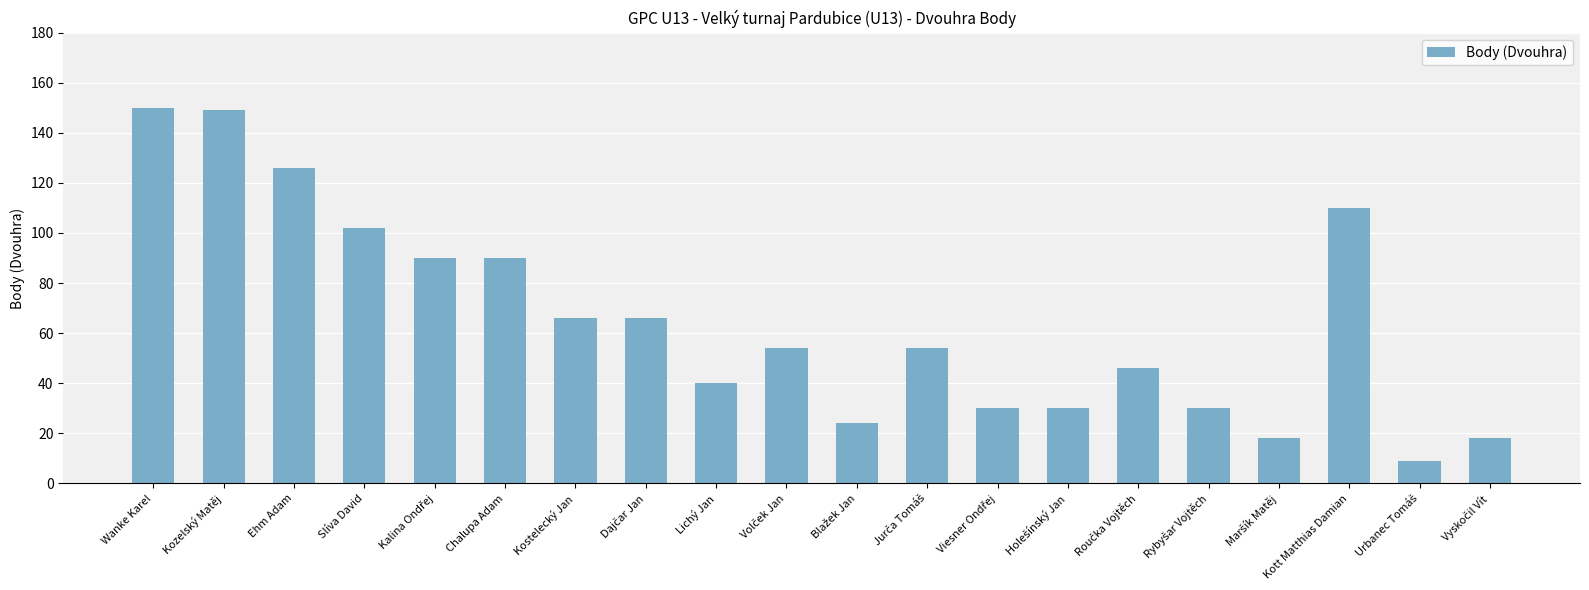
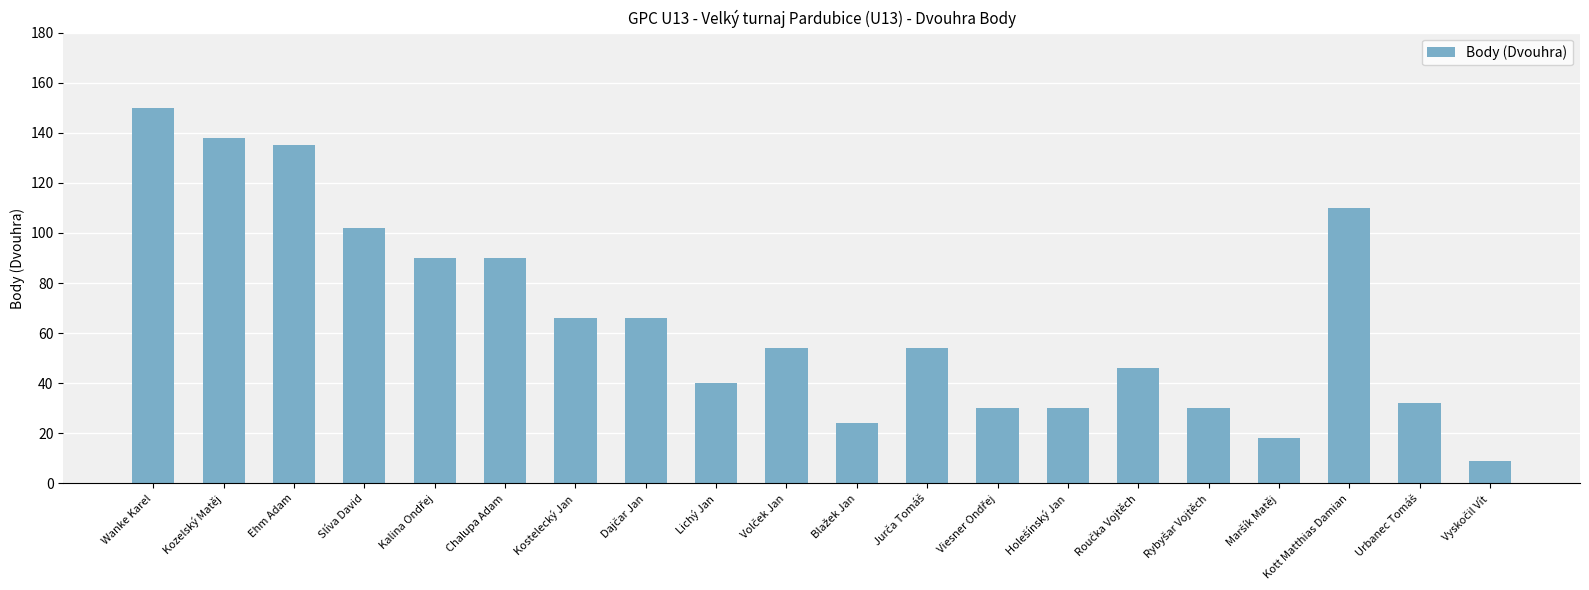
Kozelský Matěj: 149 -> 138
Ehm Adam: 126 -> 135
Urbanec Tomáš: 9 -> 32
Vyskočil Vít: 18 -> 9
